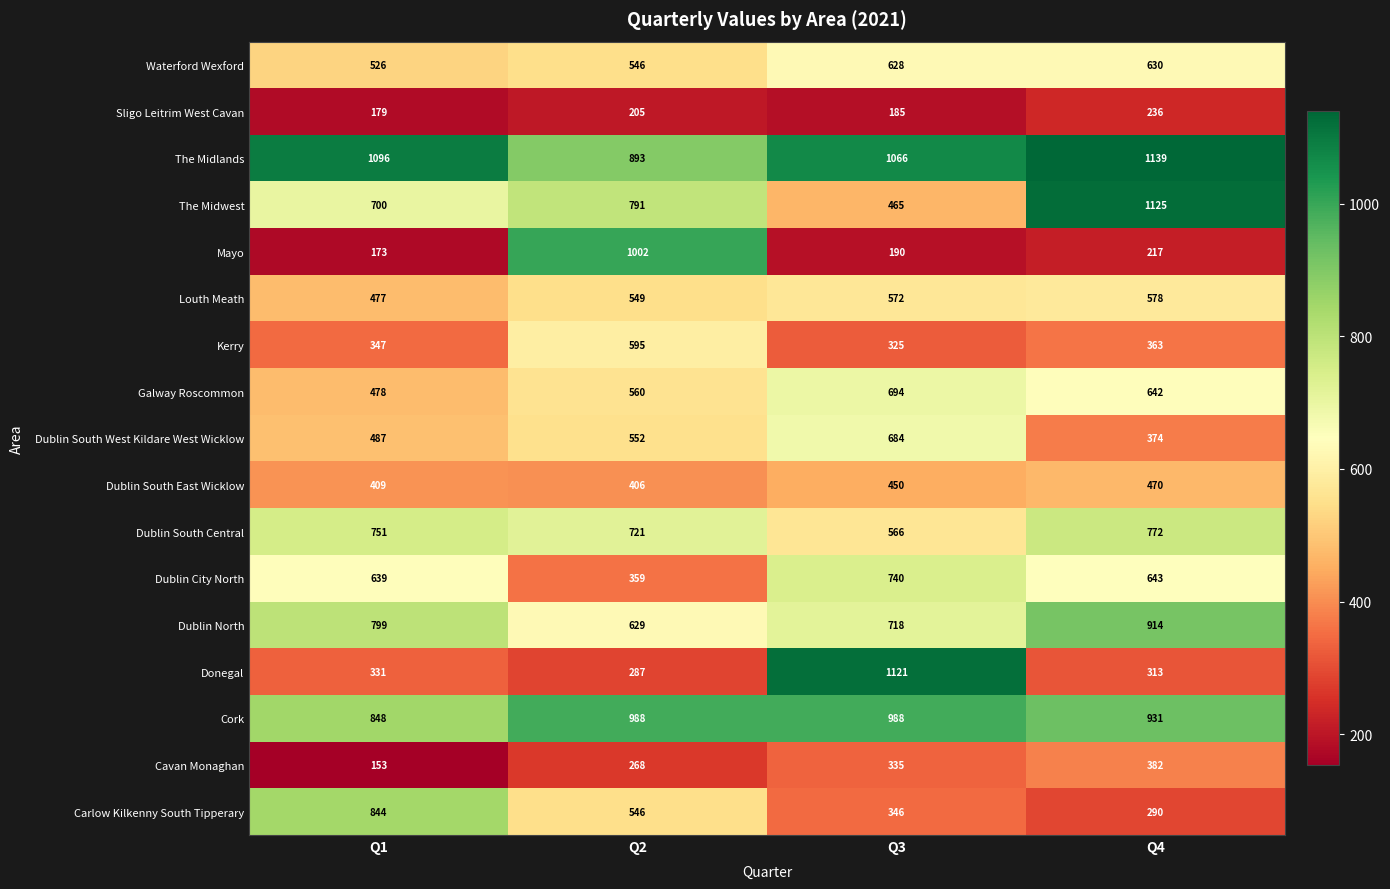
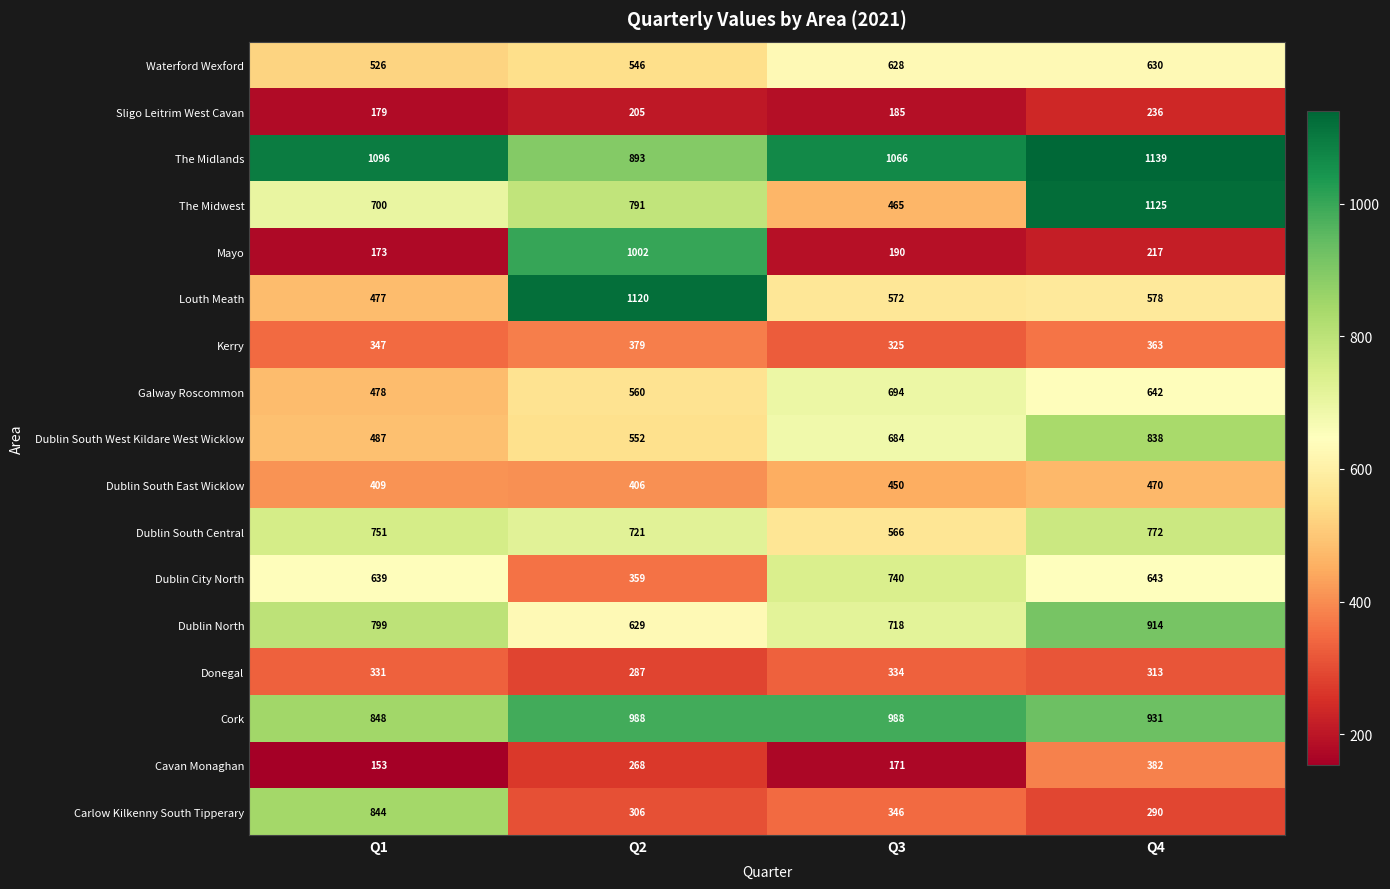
Louth Meath, Q2: 549 -> 1120
Kerry, Q2: 595 -> 379
Dublin South West Kildare West Wicklow, Q4: 374 -> 838
Donegal, Q3: 1121 -> 334
Cavan Monaghan, Q3: 335 -> 171
Carlow Kilkenny South Tipperary, Q2: 546 -> 306
